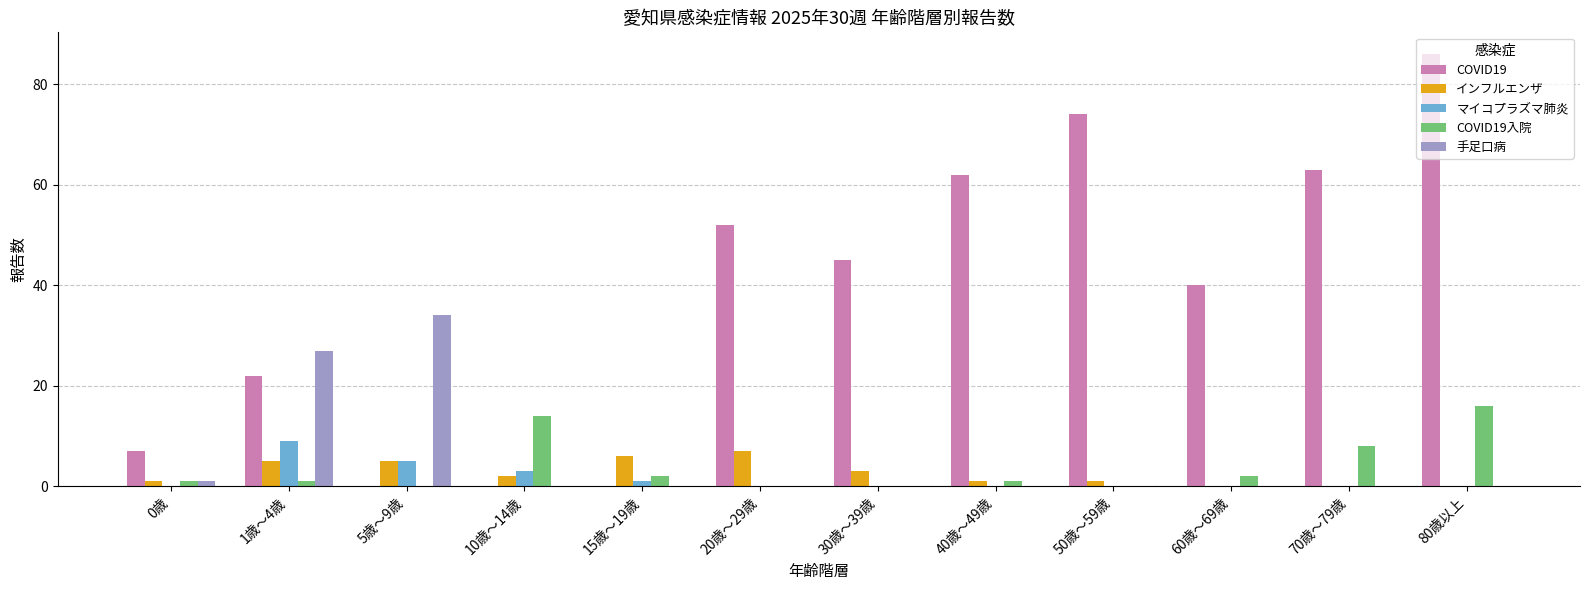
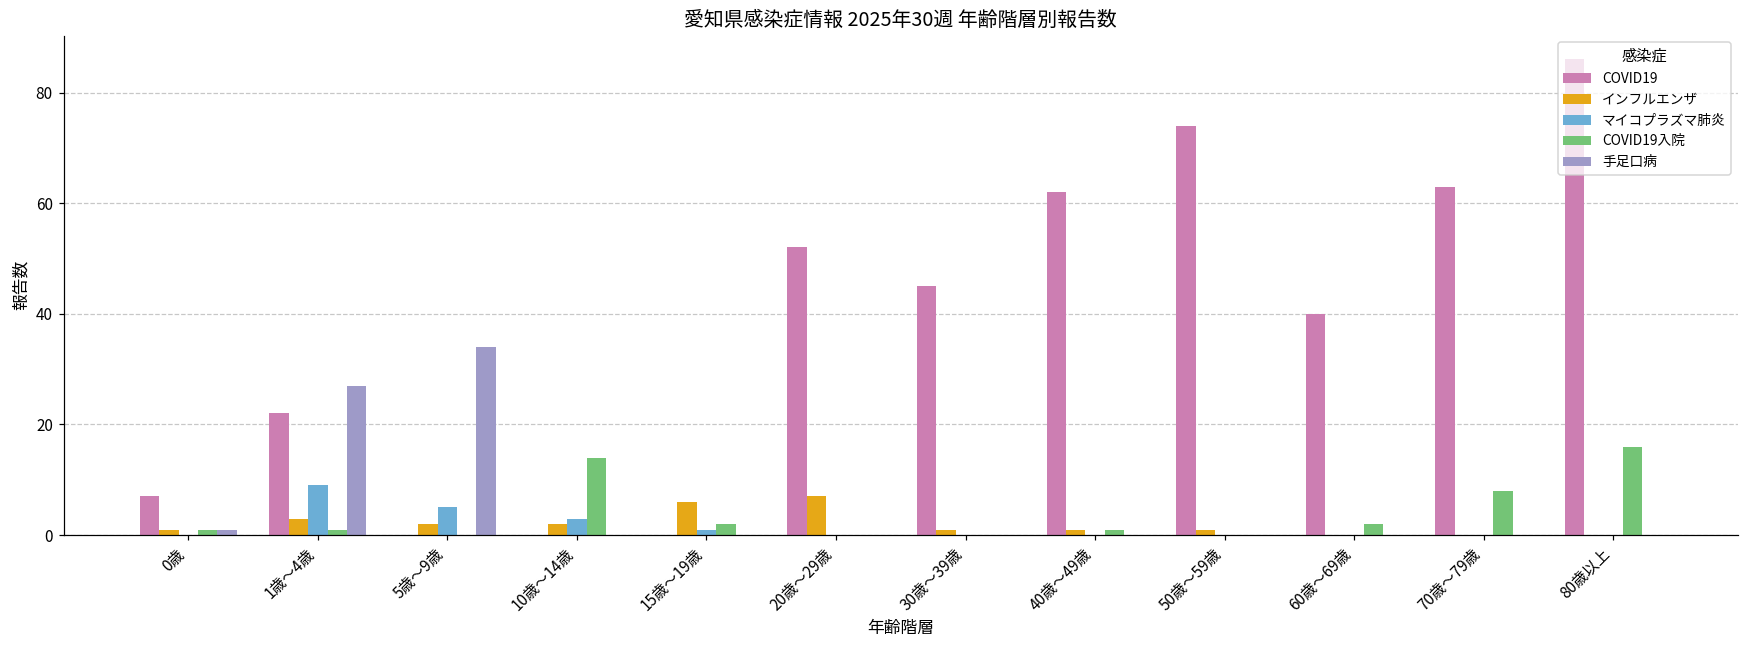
インフルエンザ, 1歳～4歳: 5 -> 3
インフルエンザ, 5歳～9歳: 5 -> 2
インフルエンザ, 30歳～39歳: 3 -> 1
